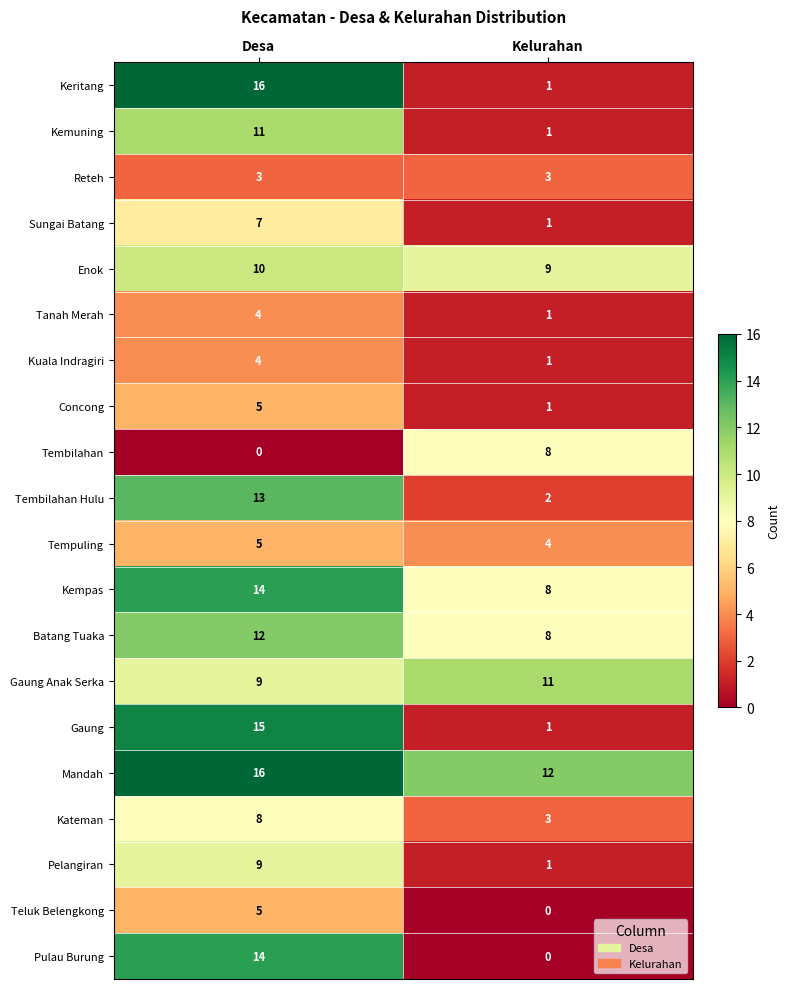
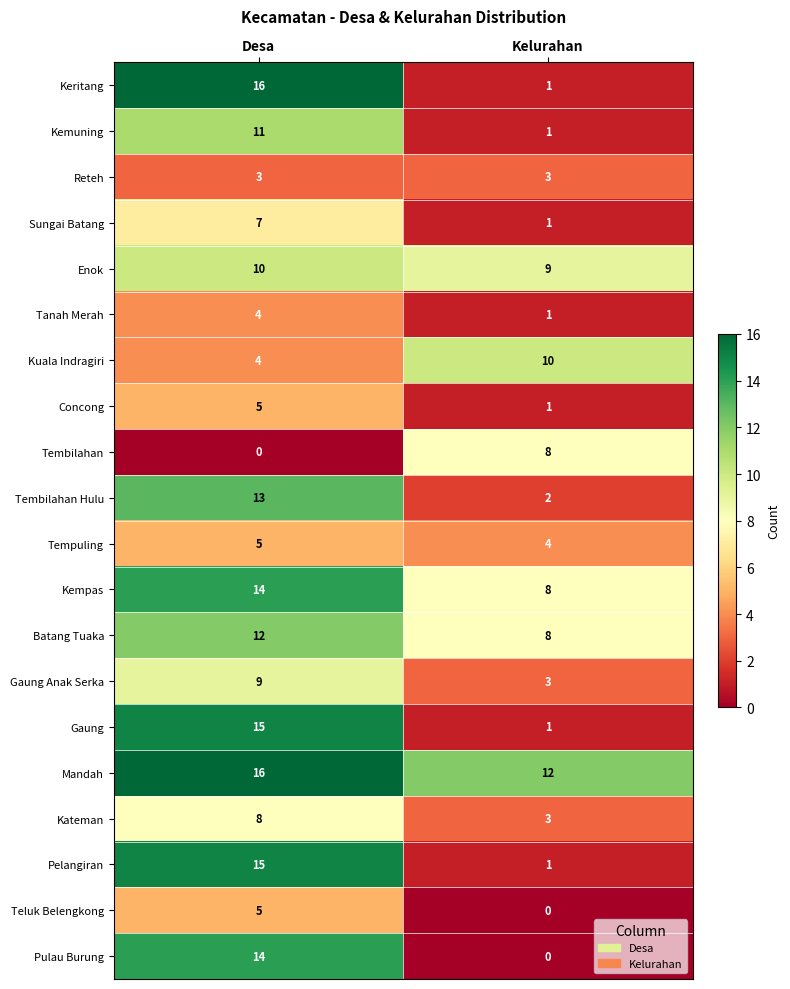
Kuala Indragiri, Kelurahan: 1 -> 10
Gaung Anak Serka, Kelurahan: 11 -> 3
Pelangiran, Desa: 9 -> 15
